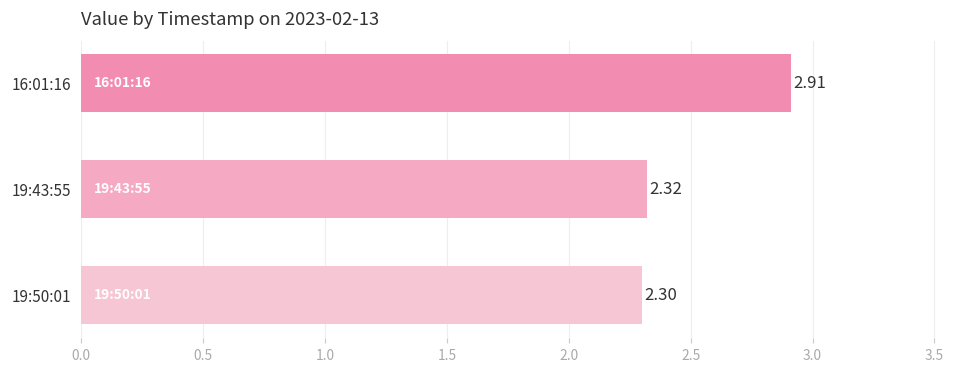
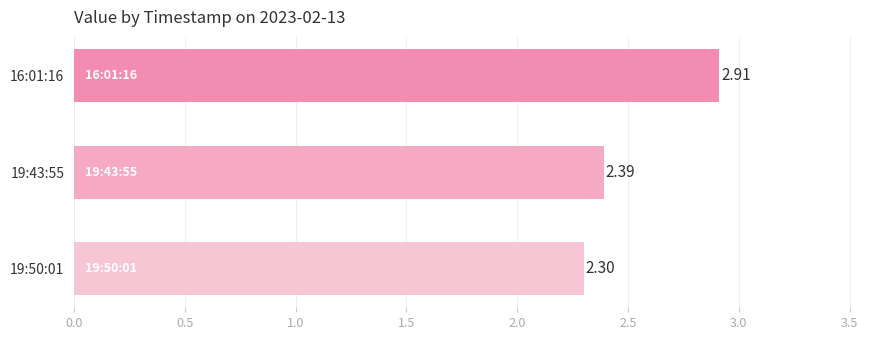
19:43:55: 2.32 -> 2.39
